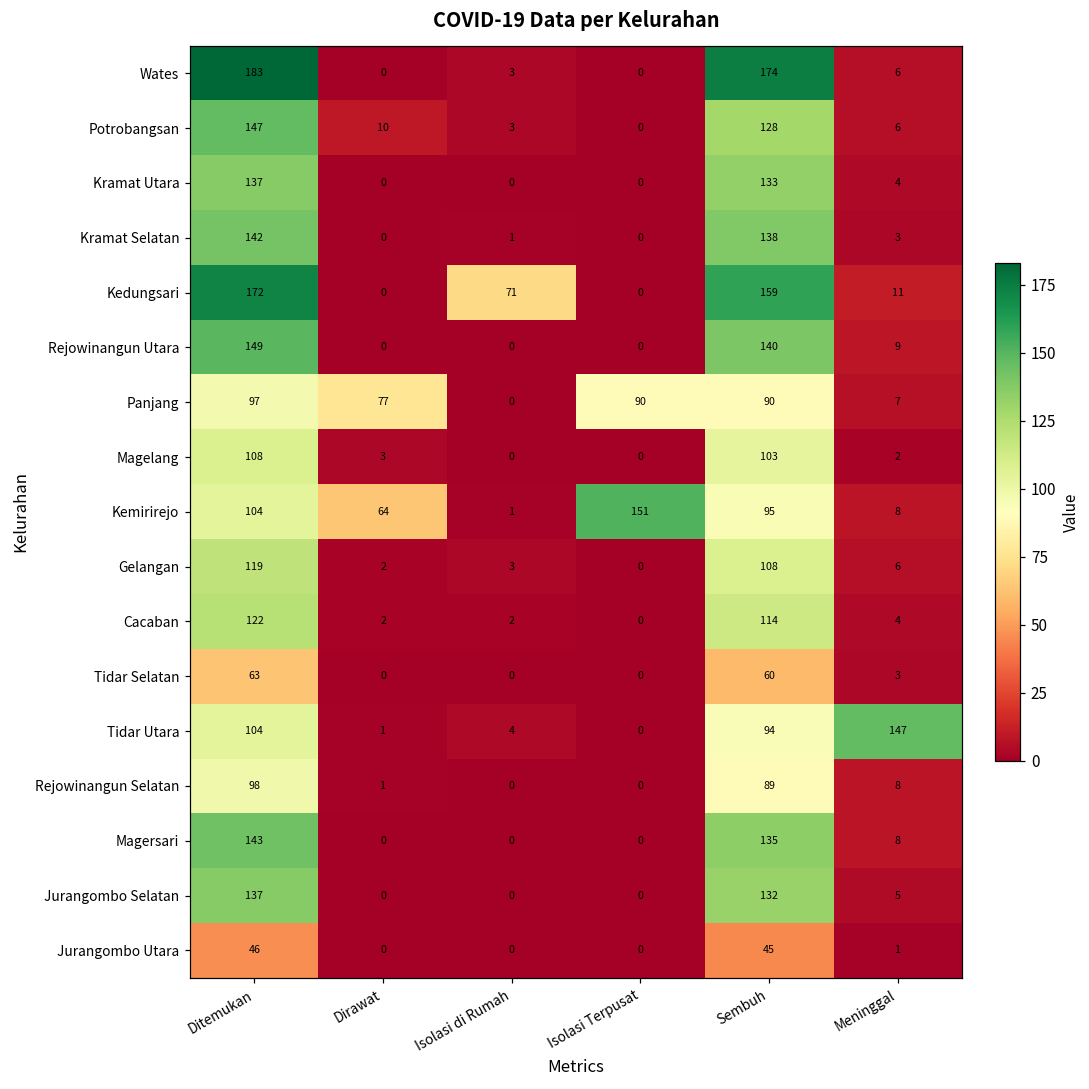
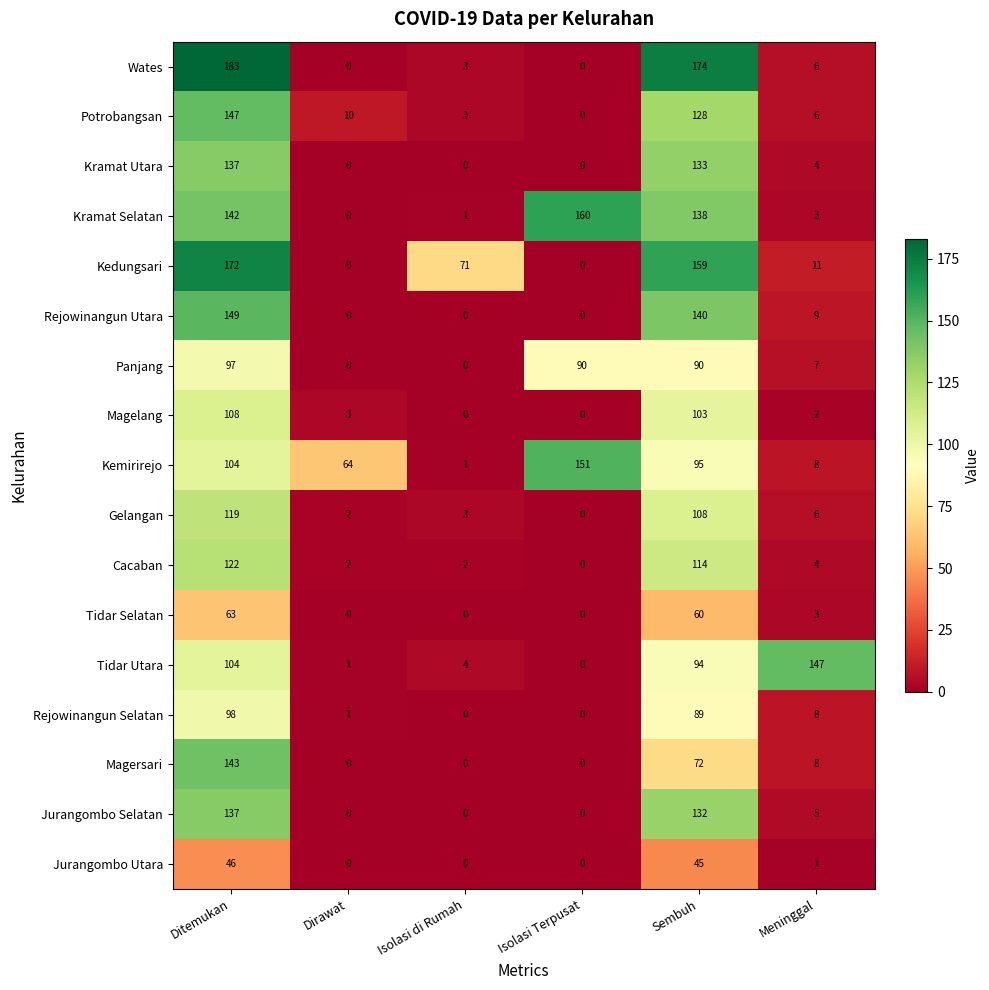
Kramat Selatan, Isolasi Terpusat: 0 -> 160
Panjang, Dirawat: 77 -> 0
Magersari, Sembuh: 135 -> 72
